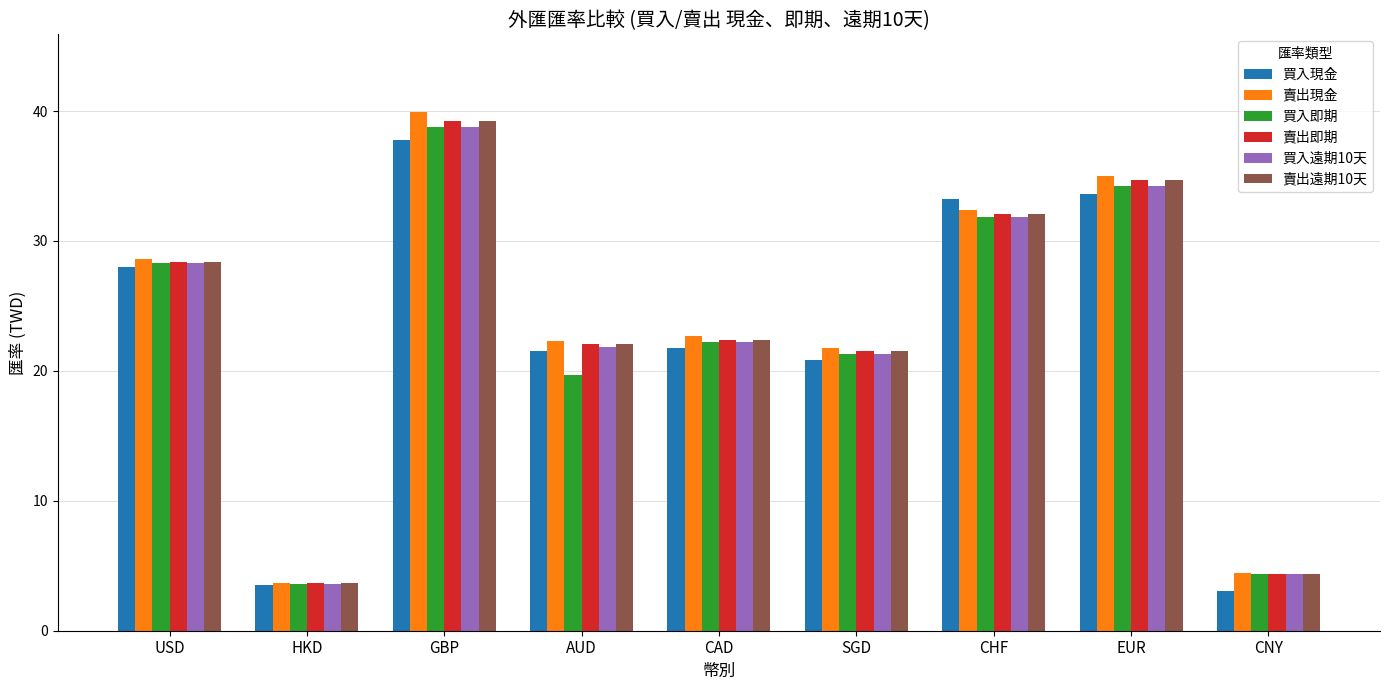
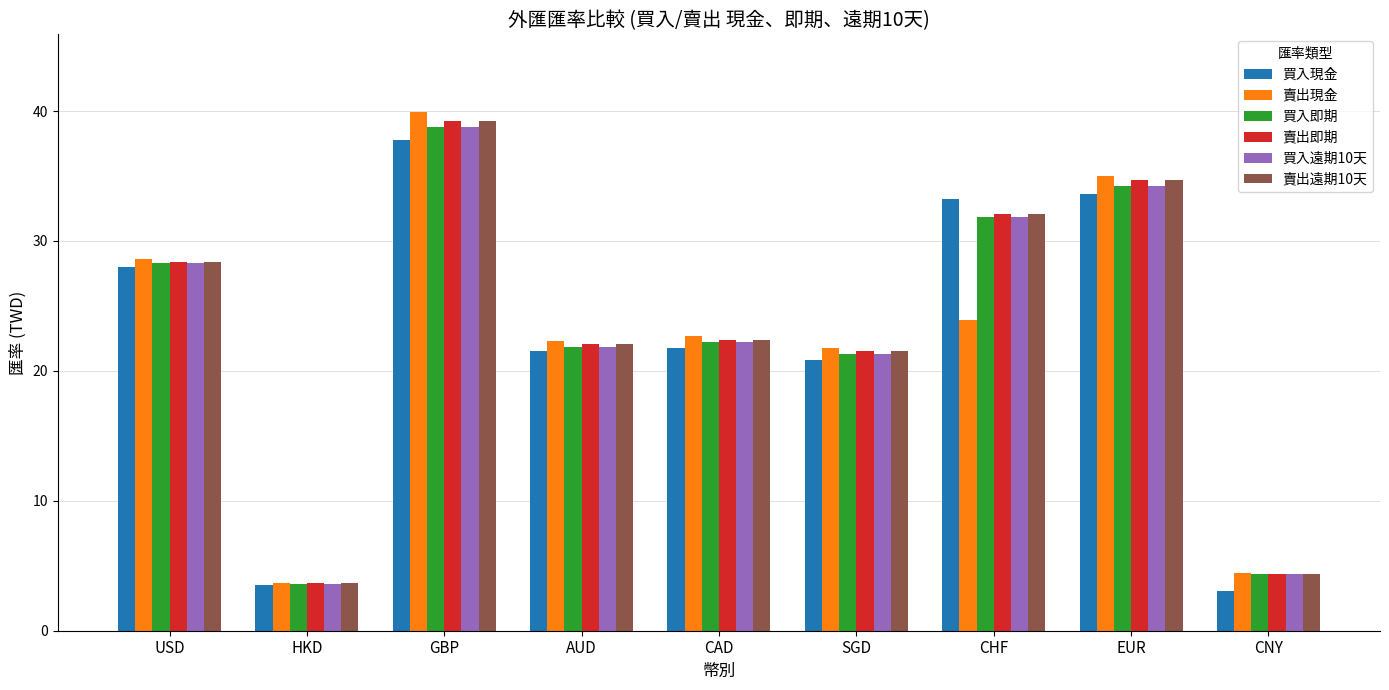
買入即期, AUD: 19.7 -> 21.8
賣出現金, CHF: 32.4 -> 23.9
